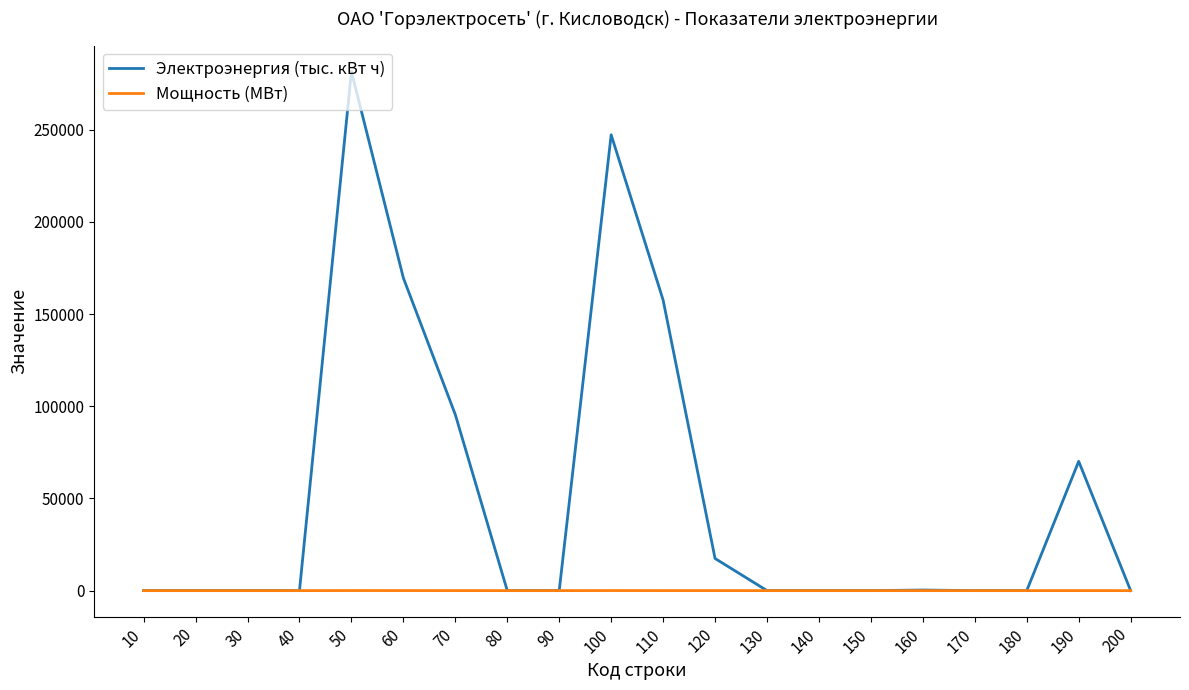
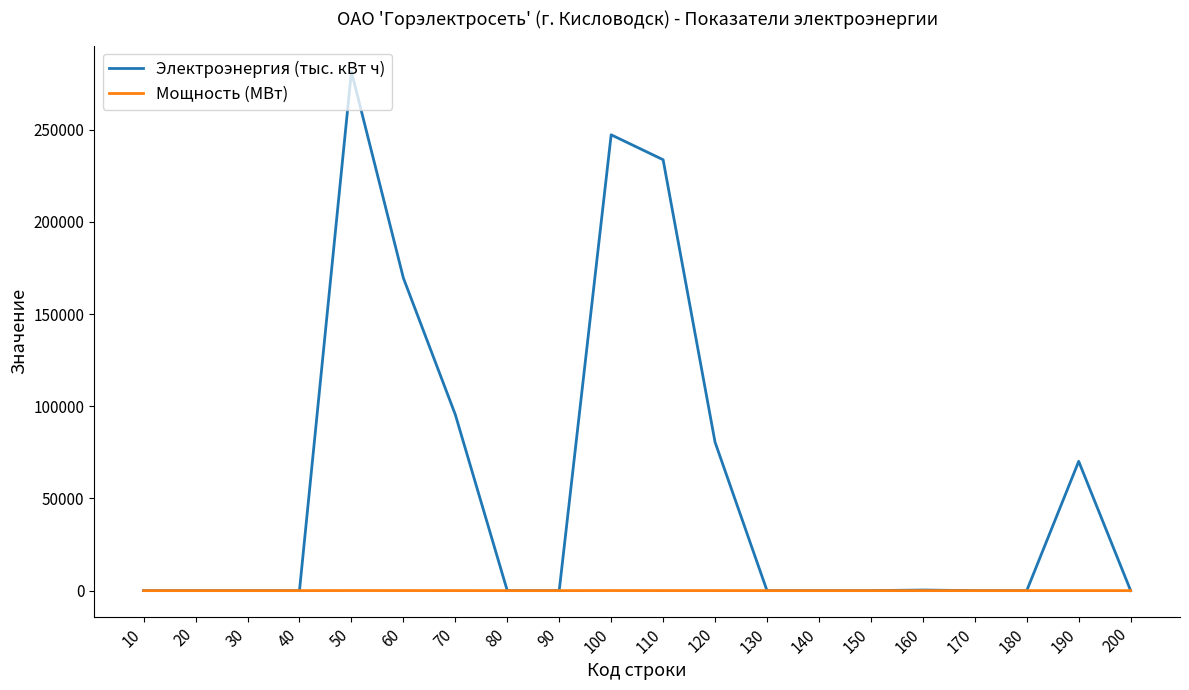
Электроэнергия (тыс. кВт ч), 110: 158000 -> 234000
Электроэнергия (тыс. кВт ч), 120: 17000 -> 80000
